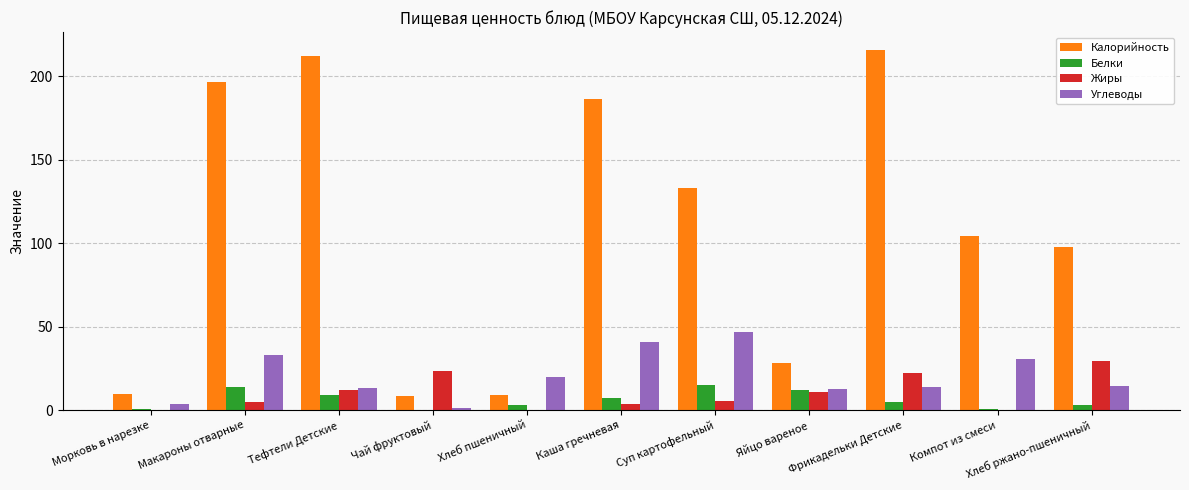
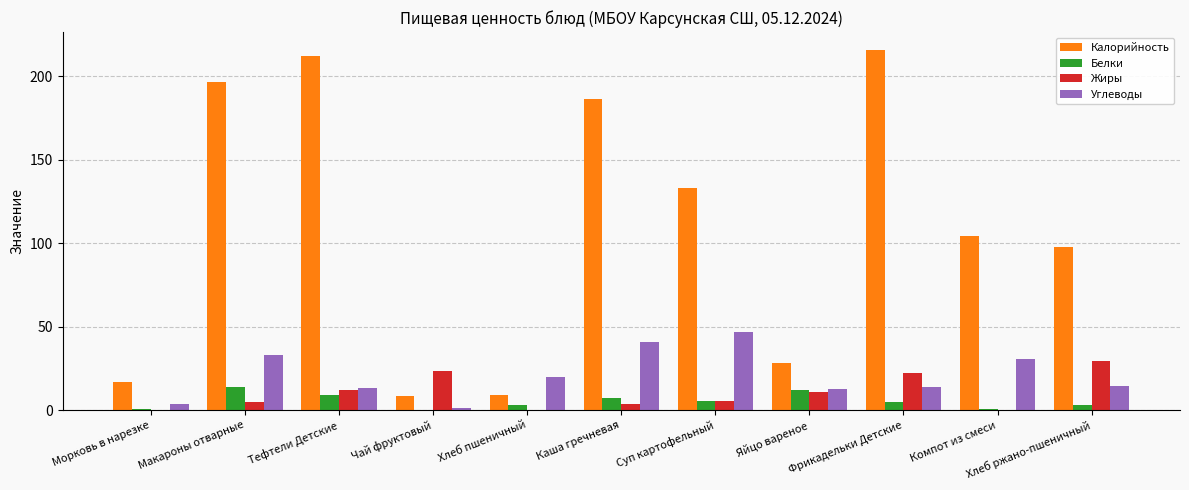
Калорийность, Морковь в нарезке: 10 -> 17
Белки, Суп картофельный: 15 -> 5
